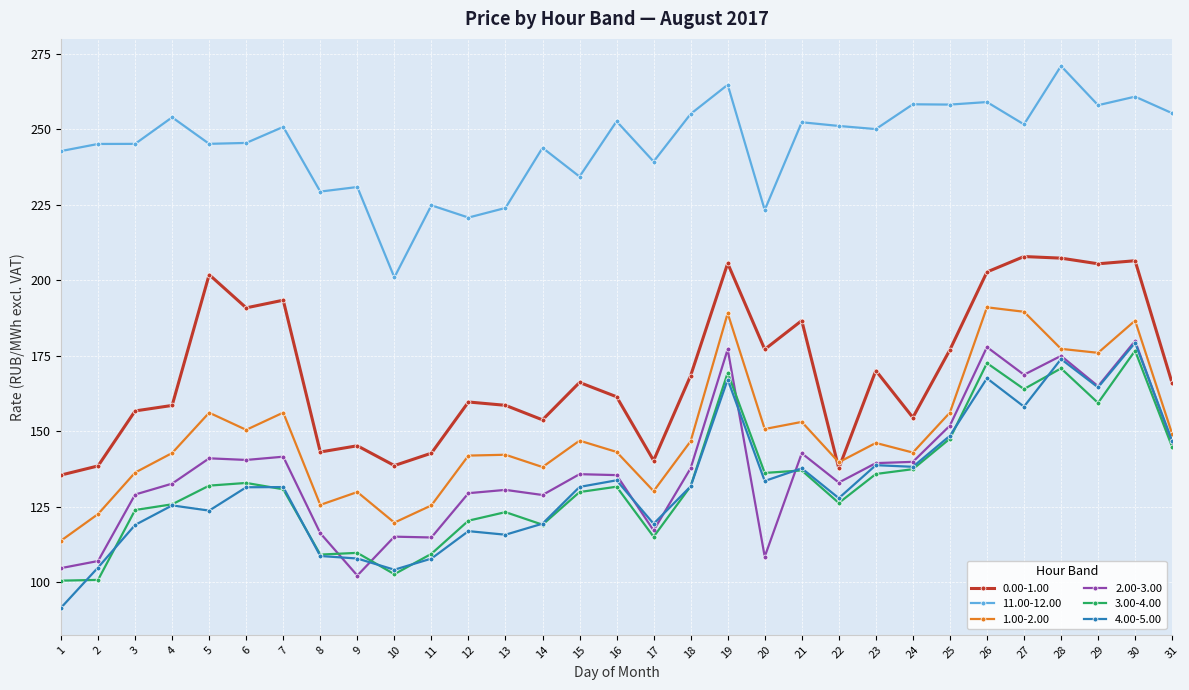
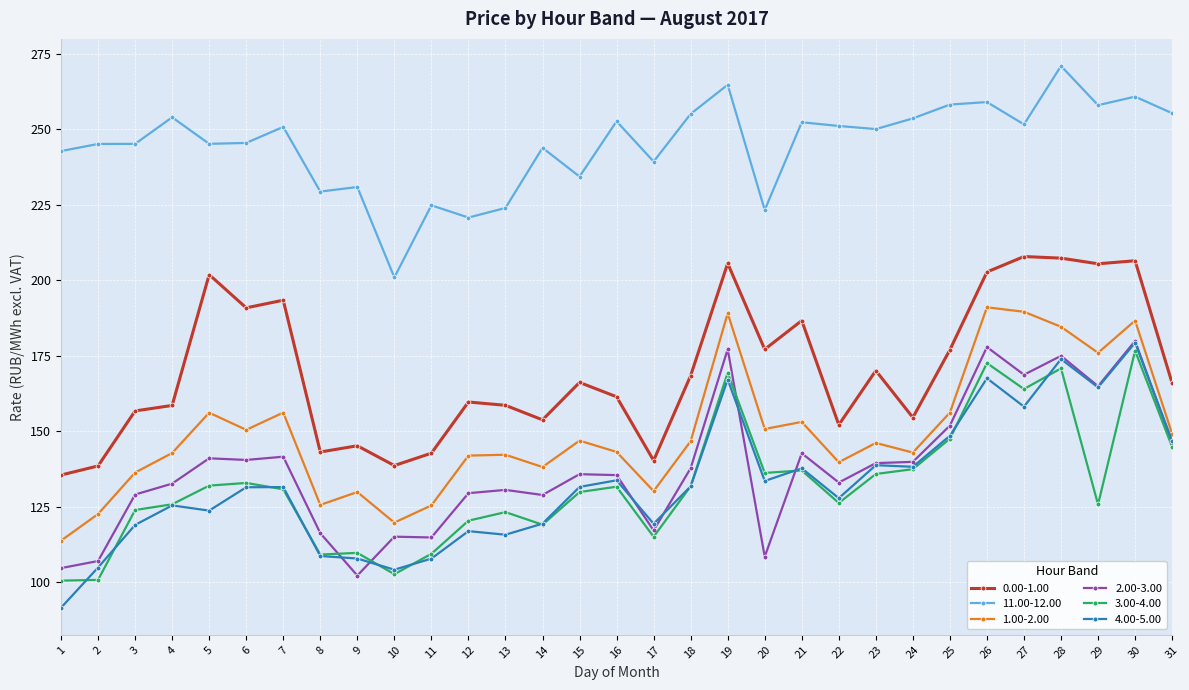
0.00-1.00, 22: 138 -> 152
11.00-12.00, 24: 258 -> 254
1.00-2.00, 28: 177 -> 185
3.00-4.00, 29: 159 -> 126
